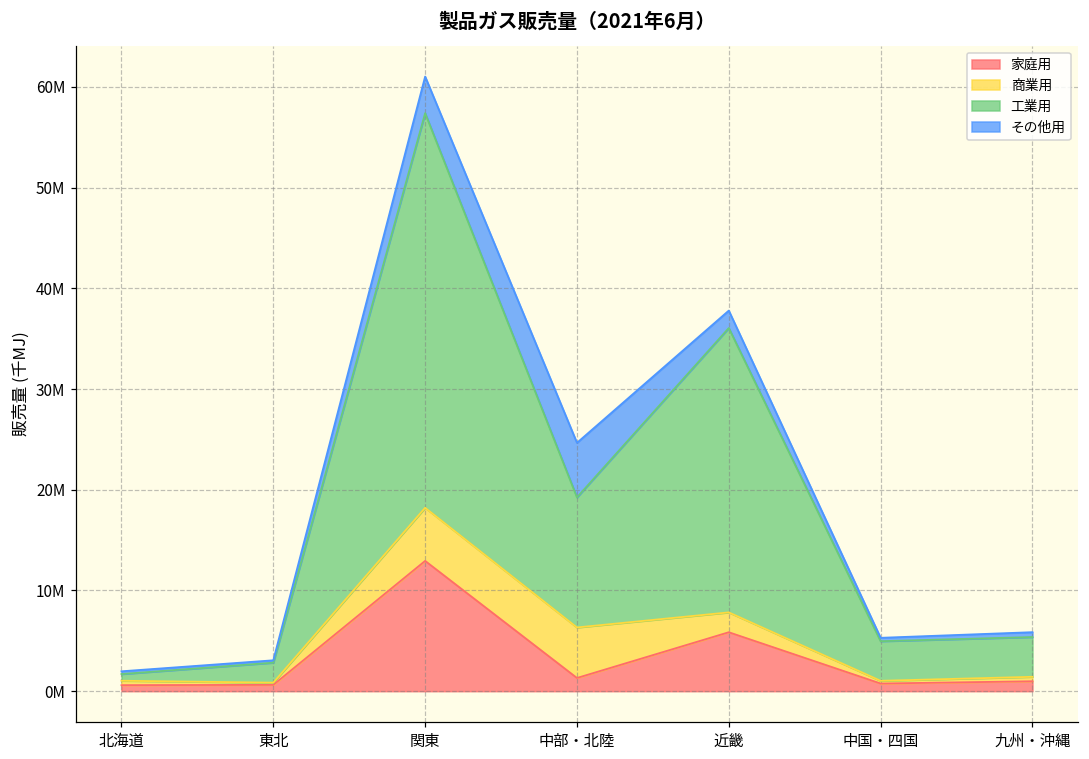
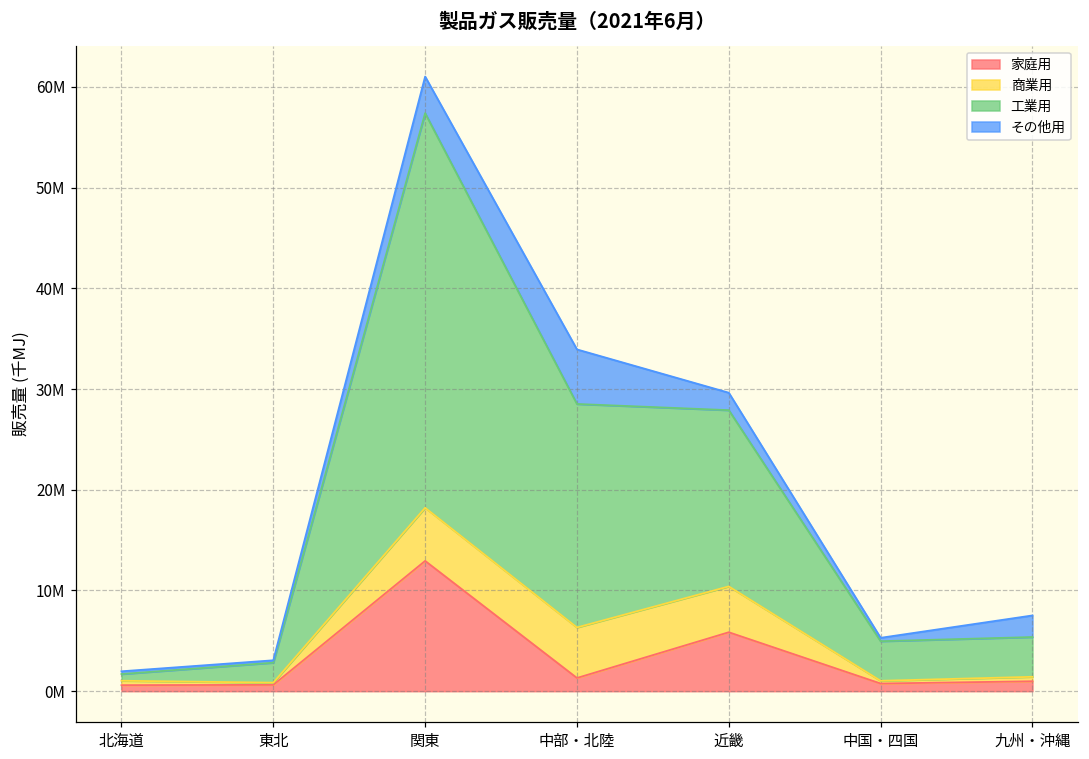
工業用, 中部・北陸: 13000000 -> 22000000
商業用, 近畿: 2000000 -> 5000000
工業用, 近畿: 28000000 -> 18000000
その他用, 九州・沖縄: 0 -> 2000000
